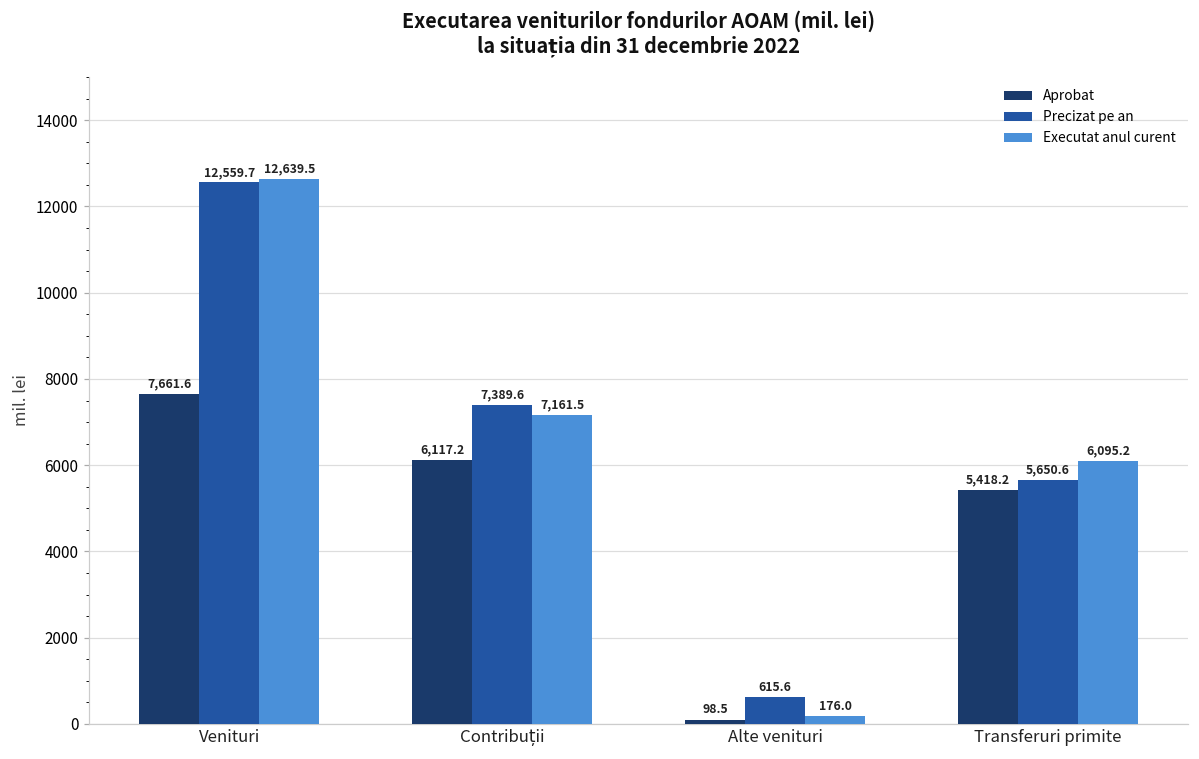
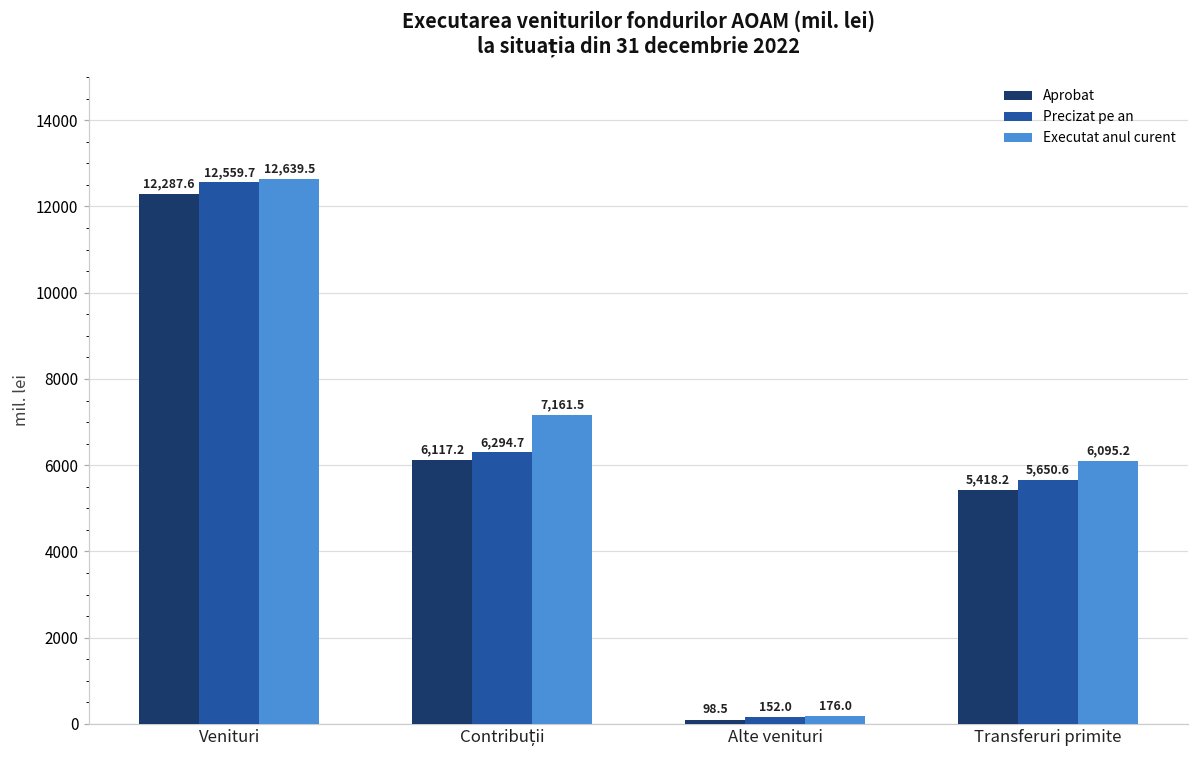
Aprobat, Venituri: 7,661.6 -> 12,287.6
Precizat pe an, Contribuții: 7,389.6 -> 6,294.7
Precizat pe an, Alte venituri: 615.6 -> 152.0
